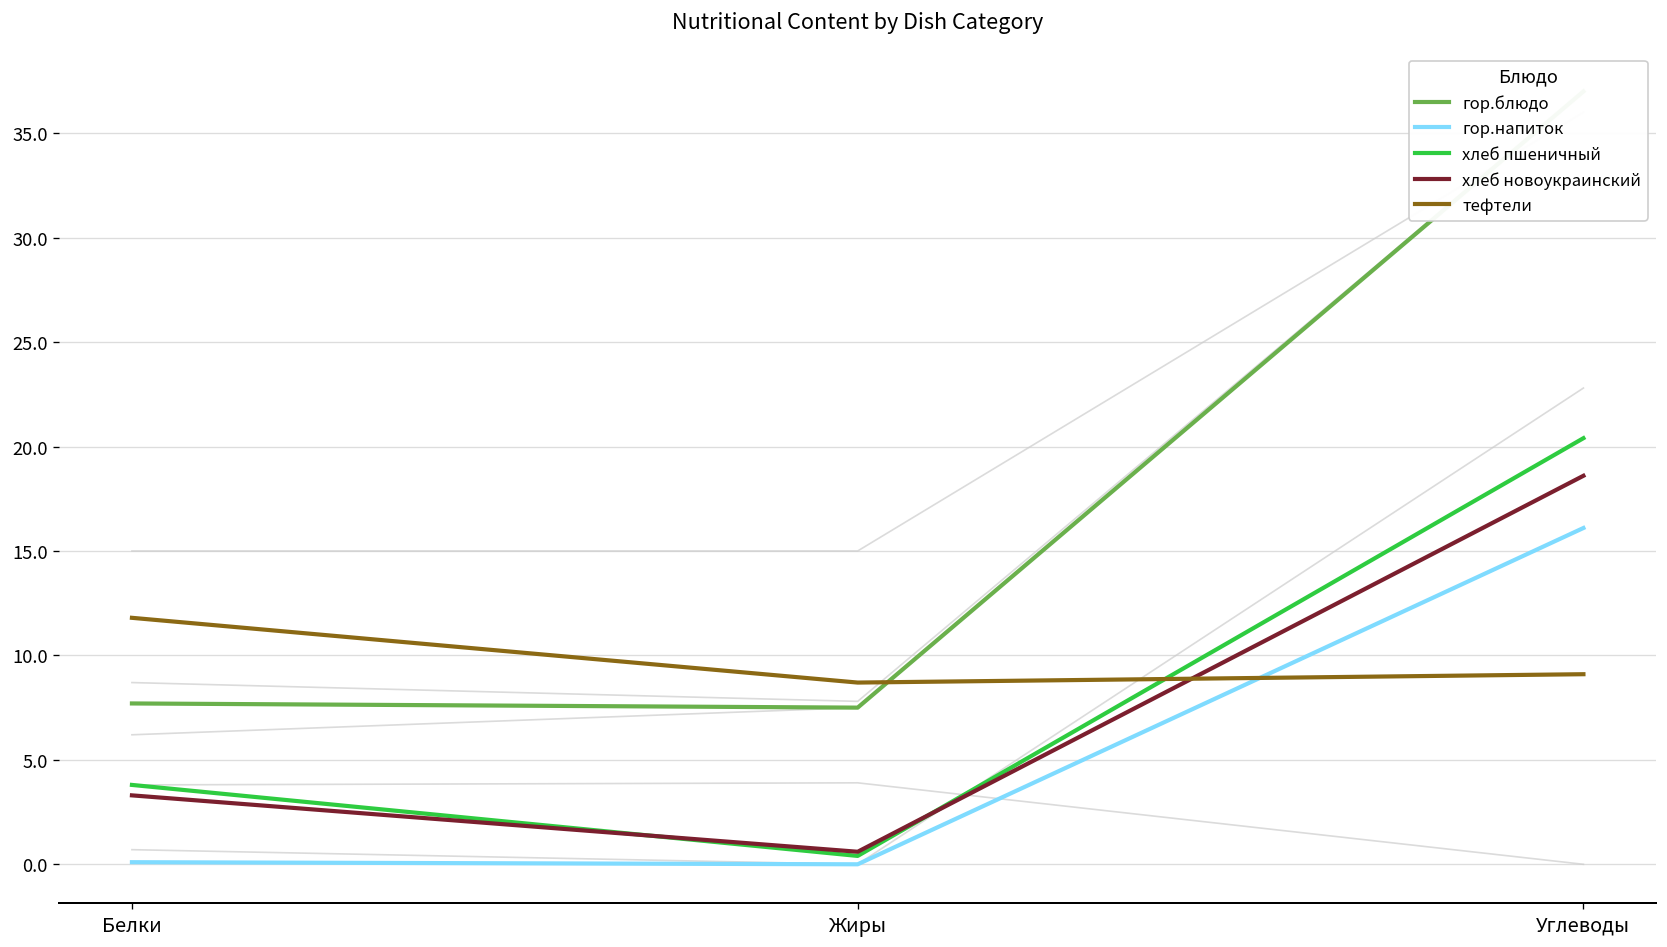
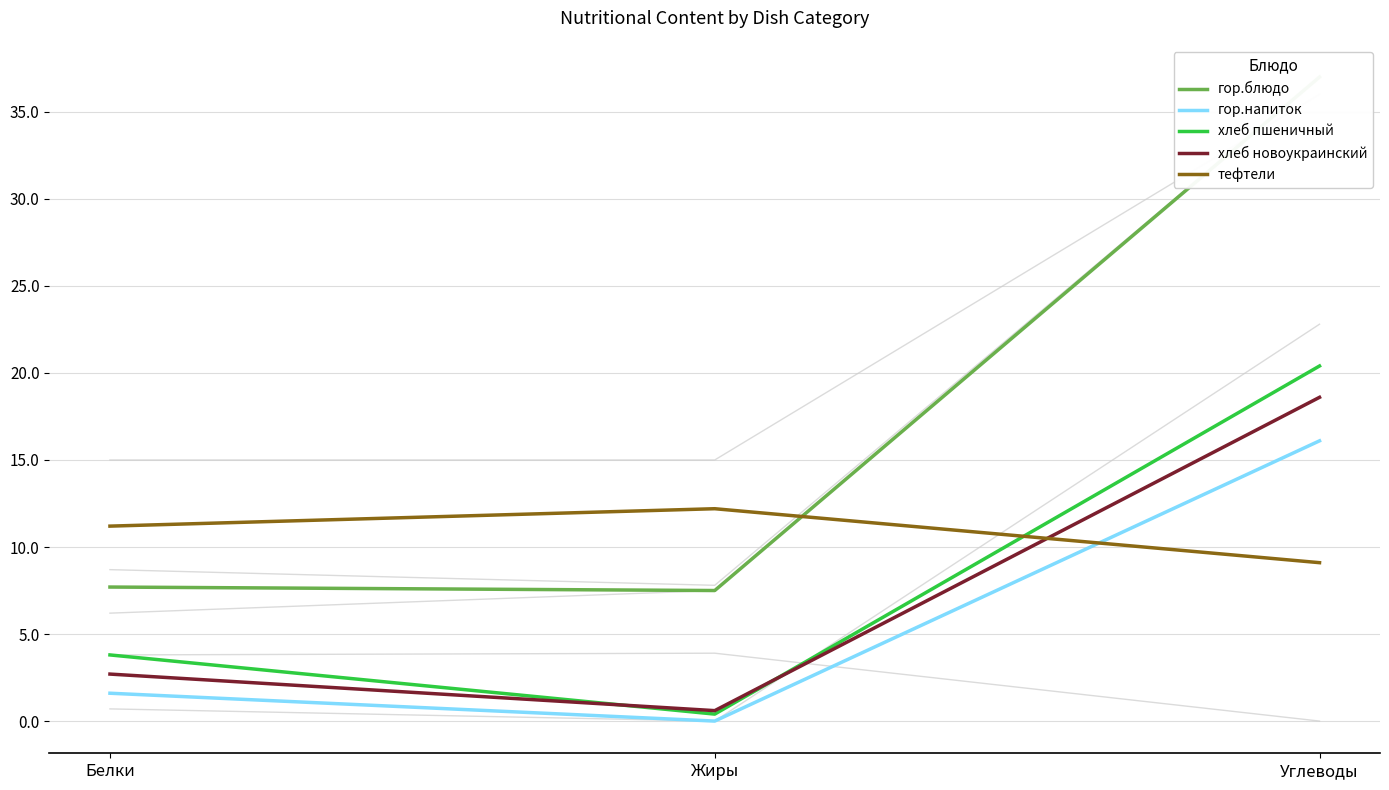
гор.напиток, Белки: 0.1 -> 1.6
хлеб новоукраинский, Белки: 3.3 -> 2.7
тефтели, Белки: 11.8 -> 11.2
тефтели, Жиры: 8.7 -> 12.2
